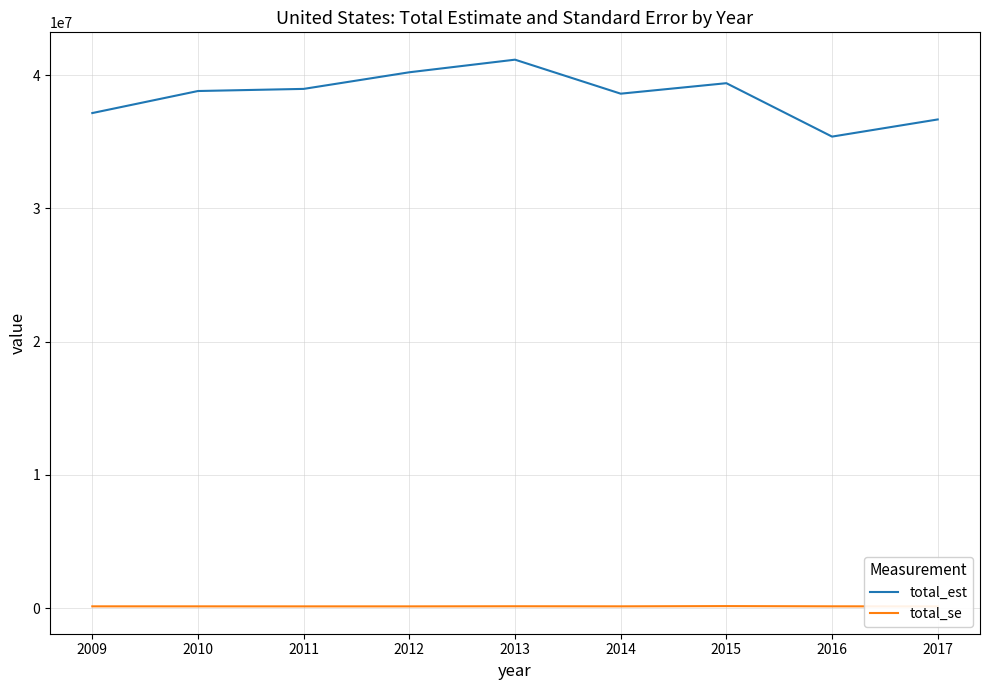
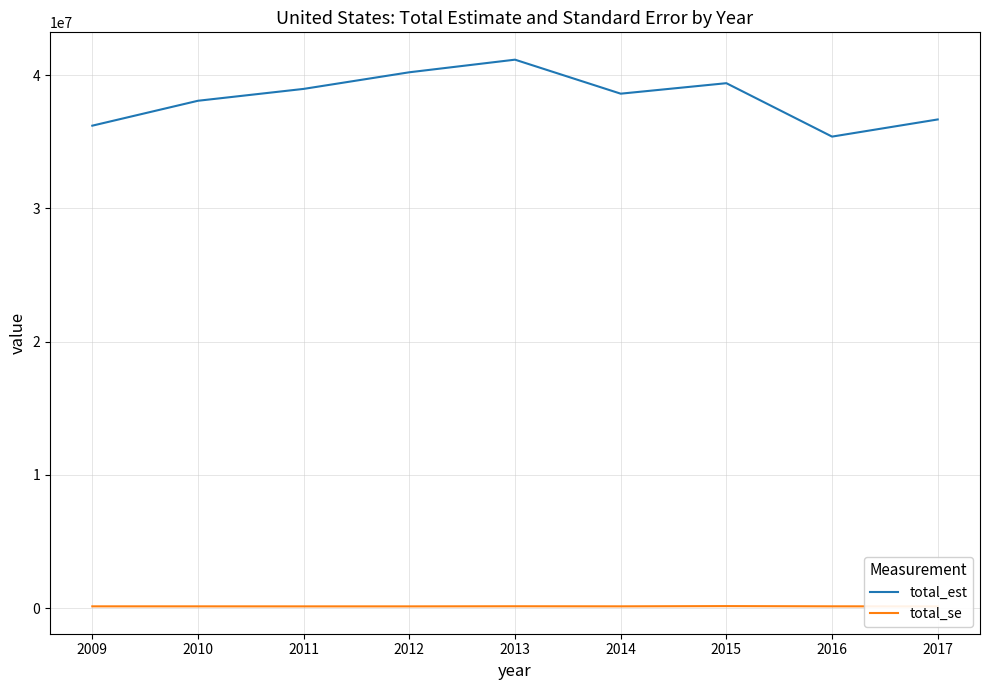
total_est, 2009: 37200000 -> 36200000
total_est, 2010: 38800000 -> 38100000
